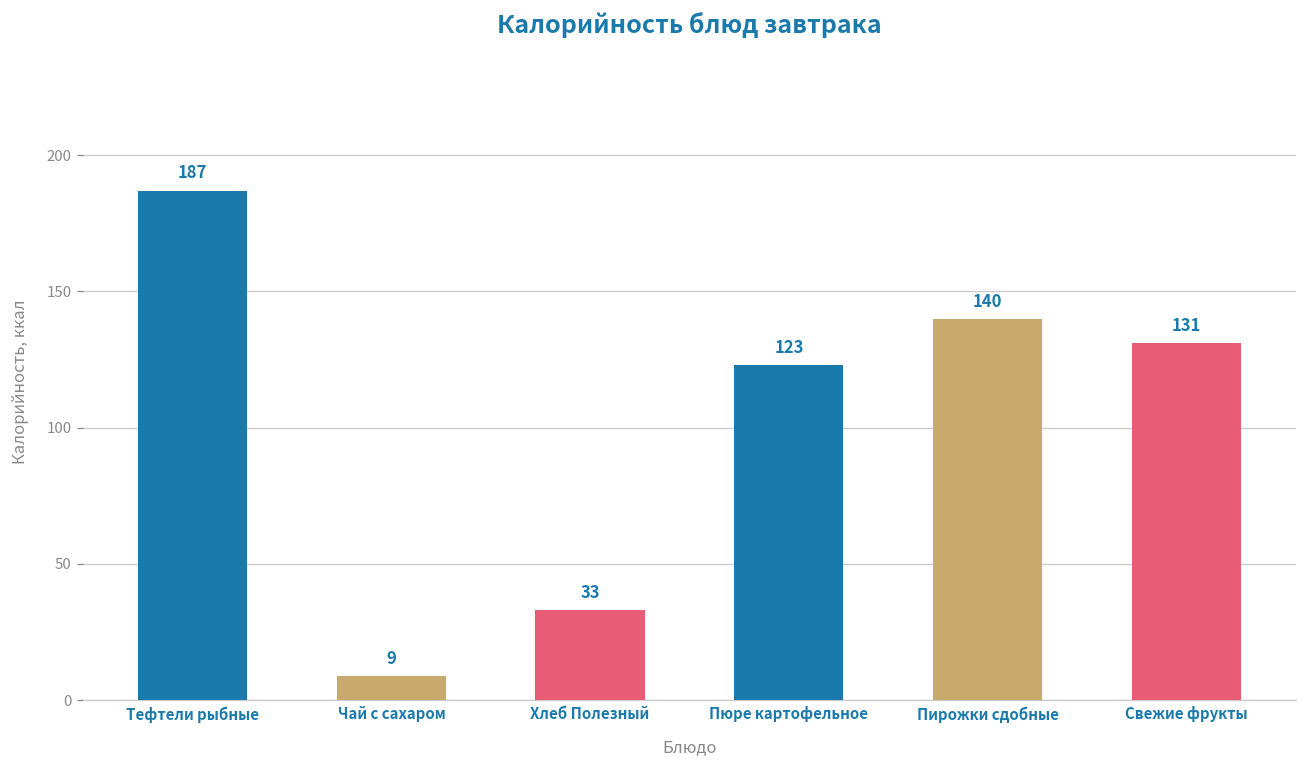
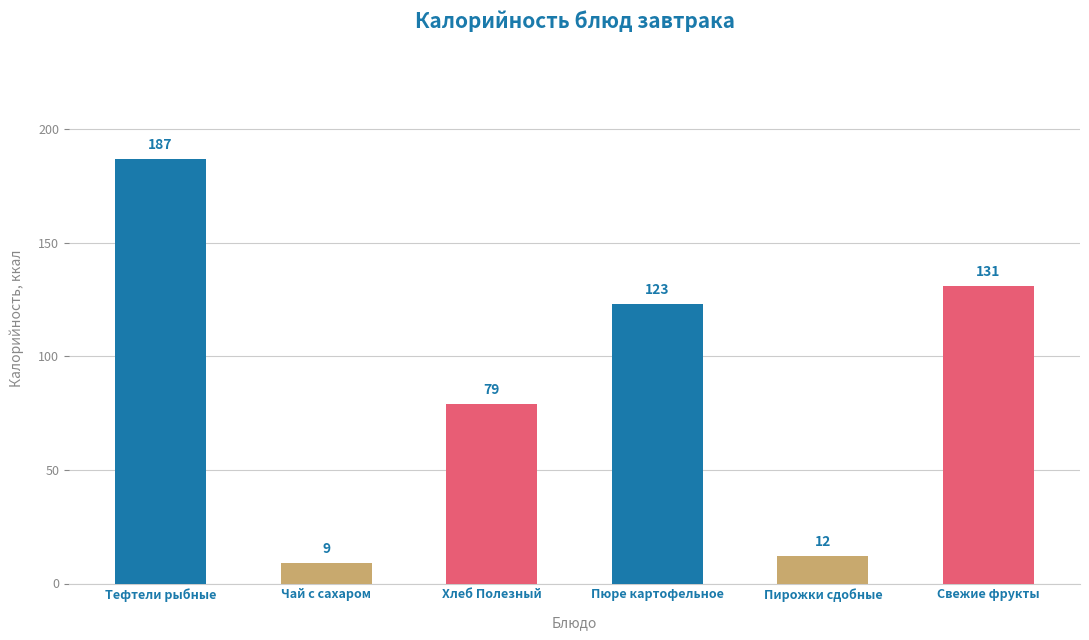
Хлеб Полезный: 33 -> 79
Пирожки сдобные: 140 -> 12
